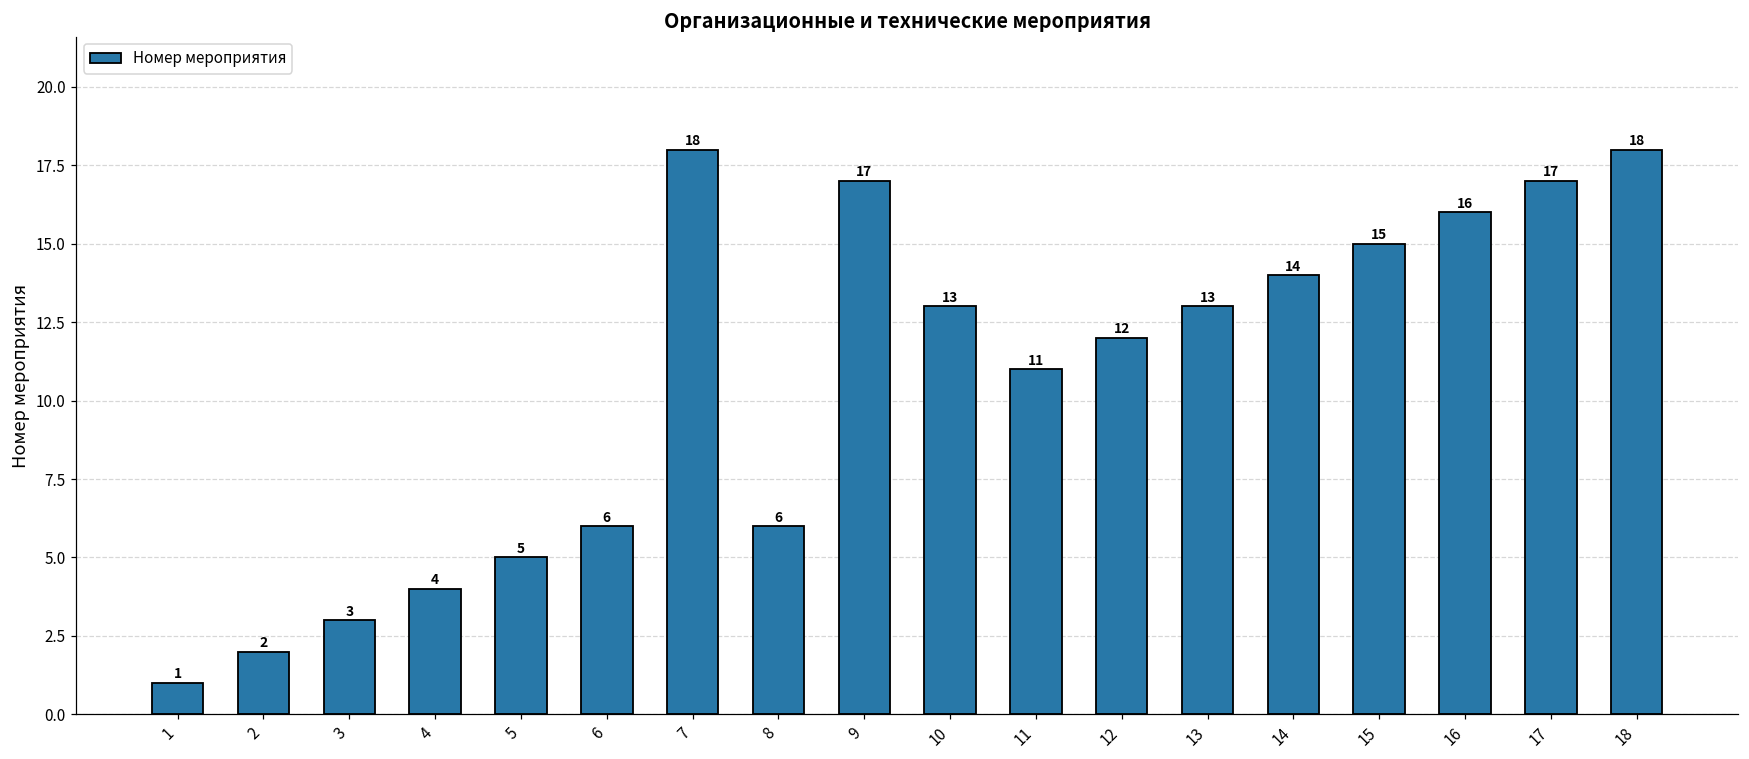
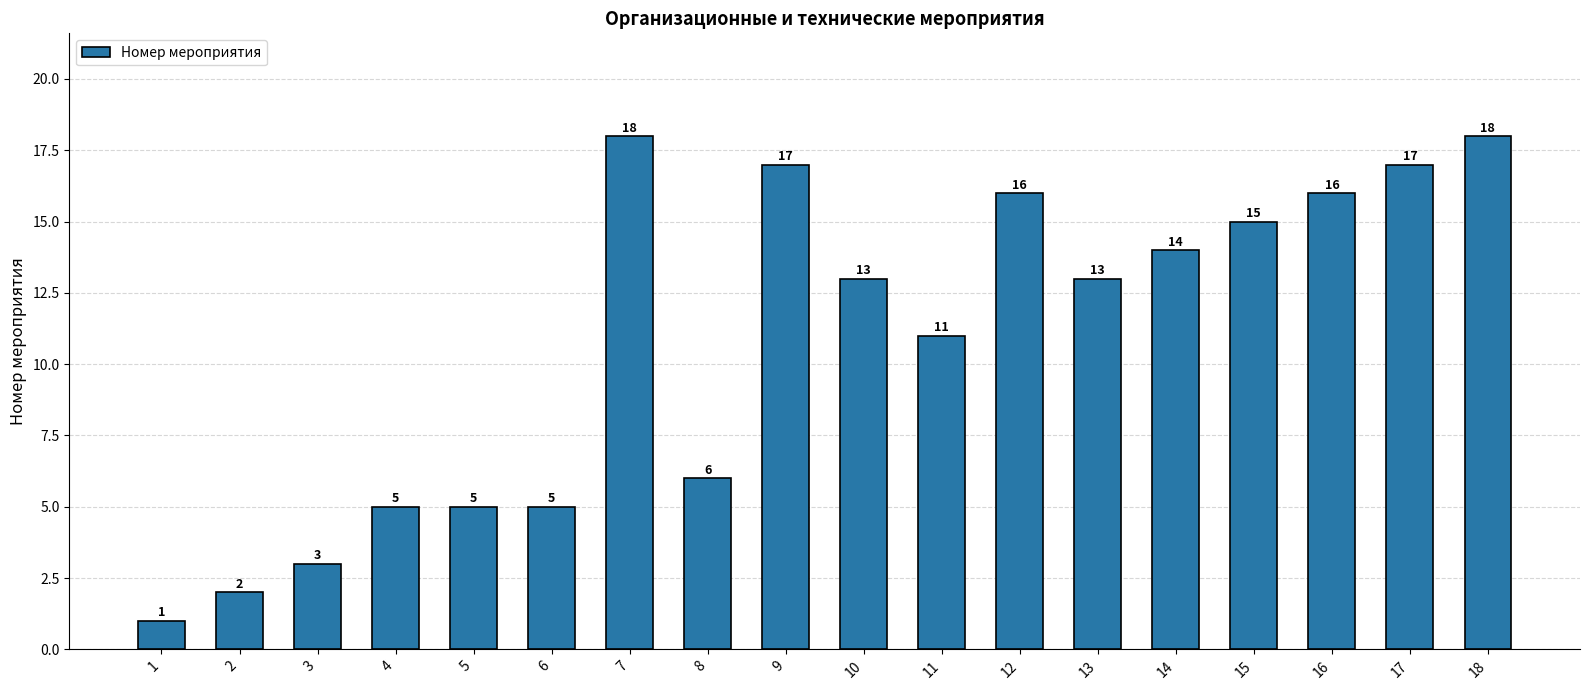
4: 4 -> 5
6: 6 -> 5
12: 12 -> 16
